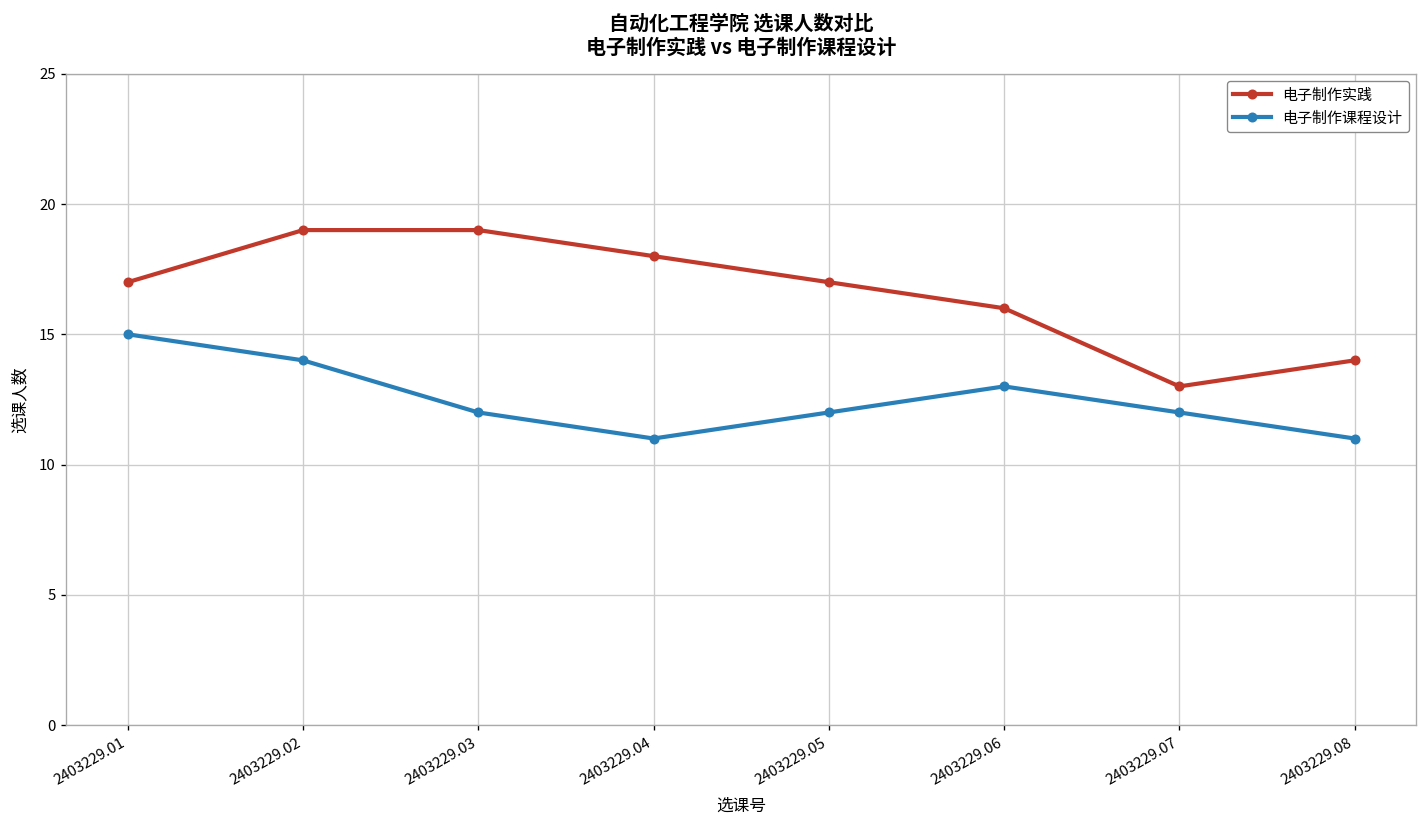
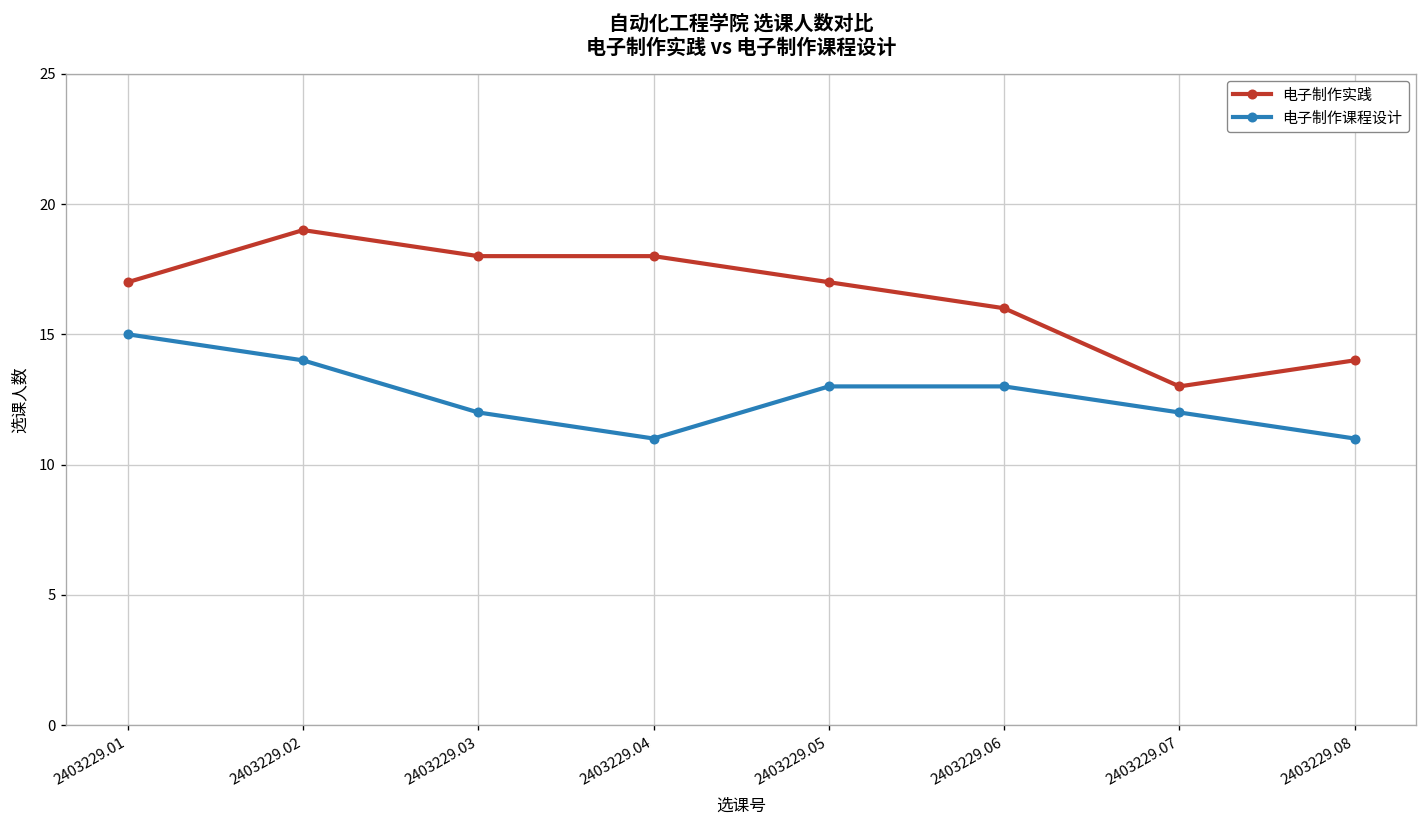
电子制作实践, 2403229.03: 19 -> 18
电子制作课程设计, 2403229.05: 12 -> 13
